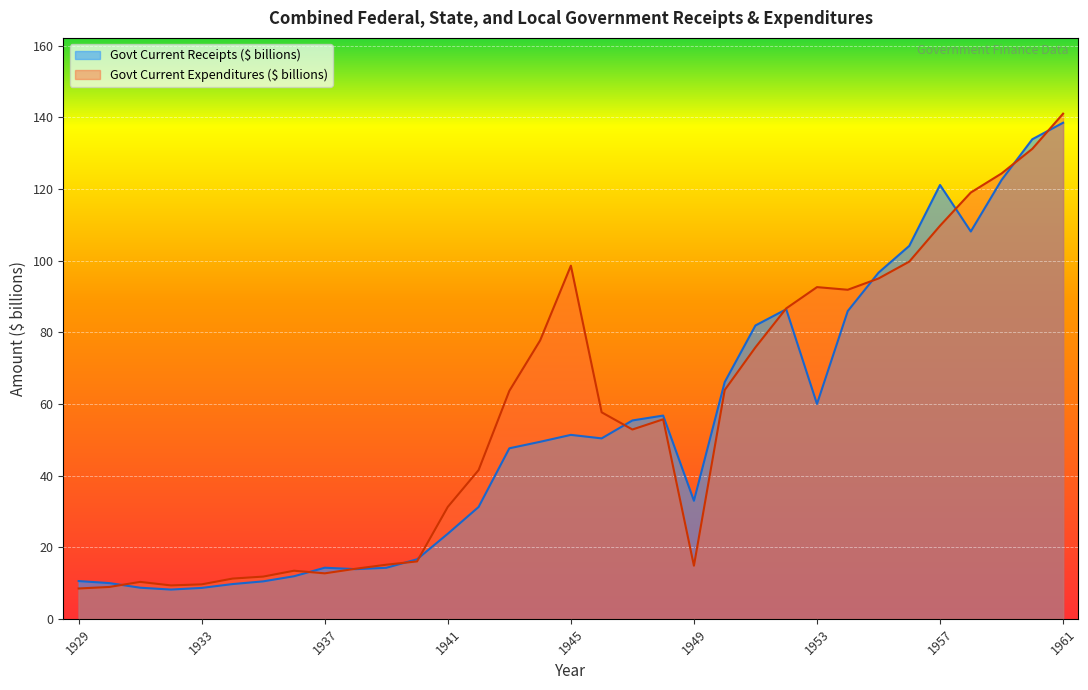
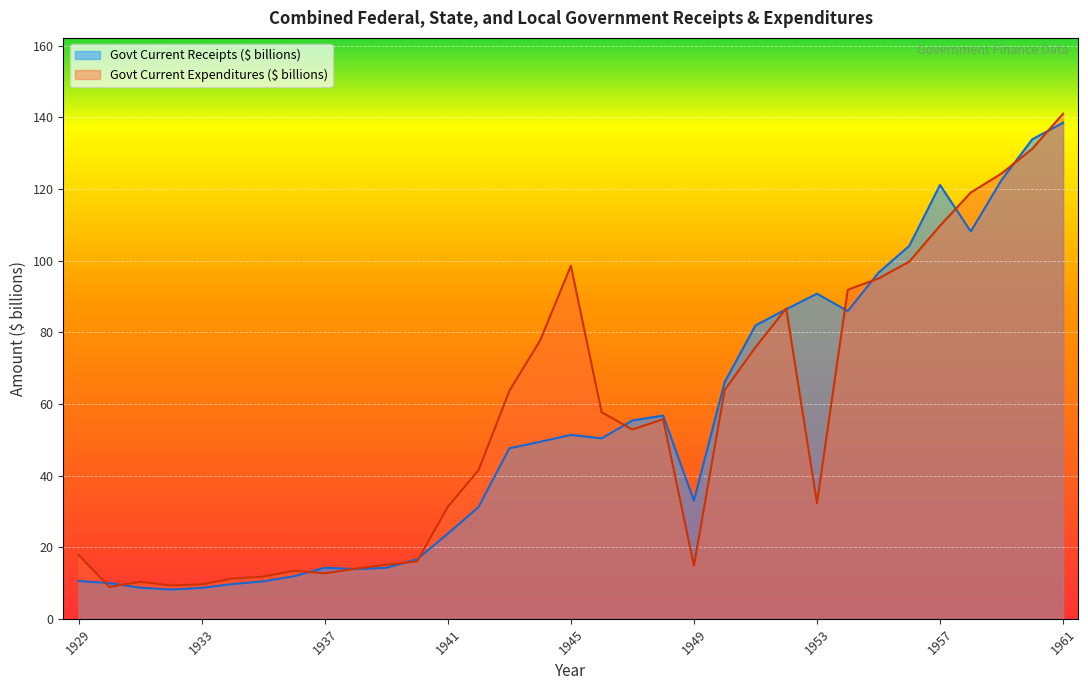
Govt Current Expenditures ($ billions), 1929: 8 -> 18
Govt Current Receipts ($ billions), 1953: 60 -> 91
Govt Current Expenditures ($ billions), 1953: 93 -> 32
